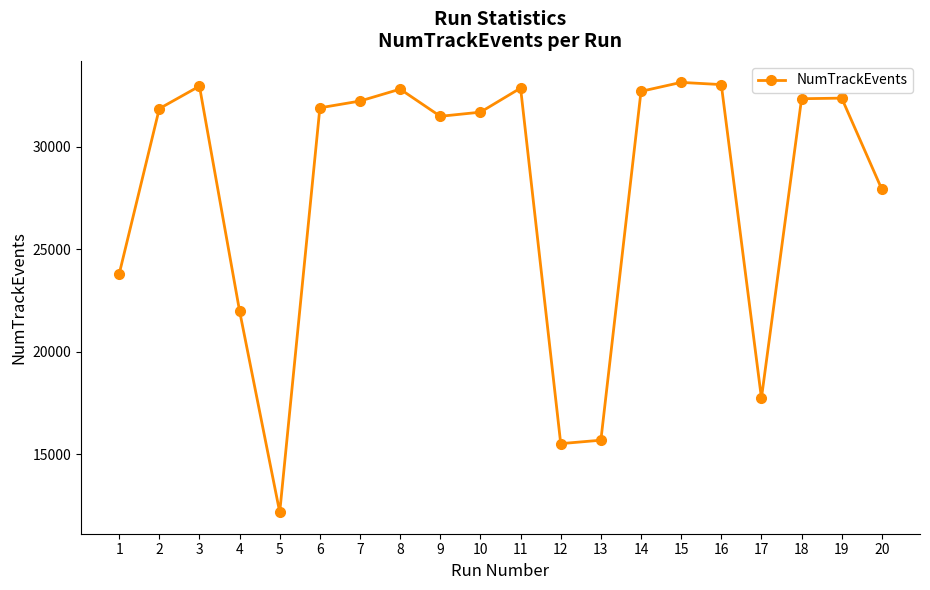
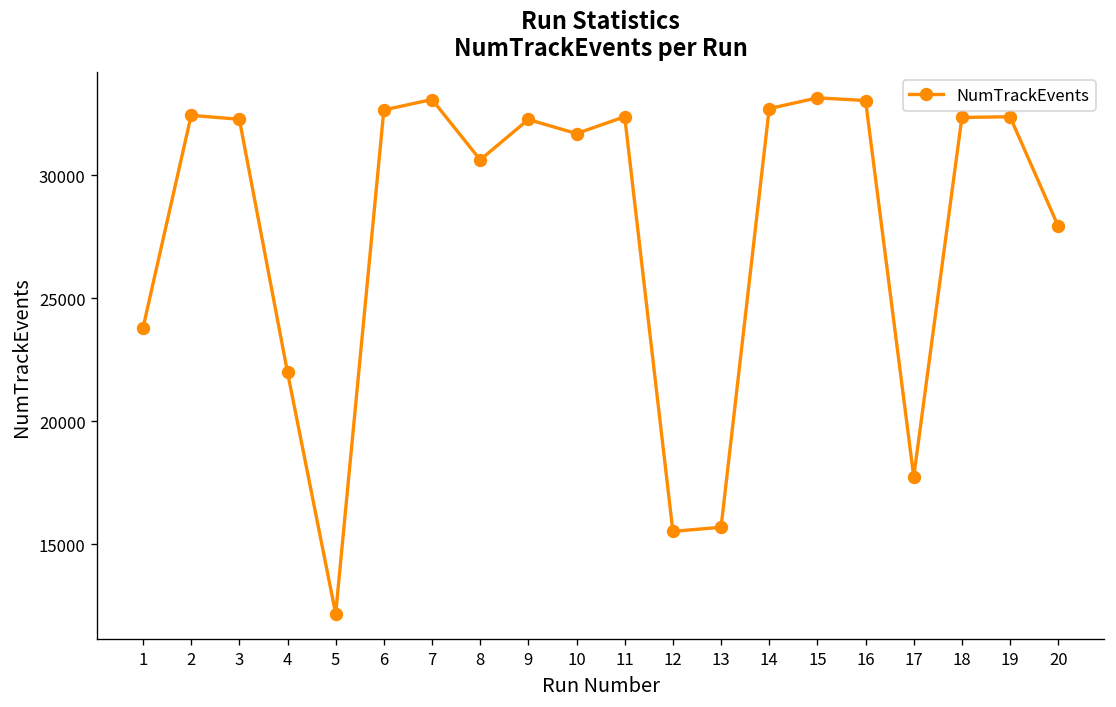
2: 31900 -> 32400
3: 33000 -> 32300
6: 31900 -> 32600
7: 32200 -> 33100
8: 32800 -> 30600
9: 31500 -> 32300
11: 32900 -> 32400
